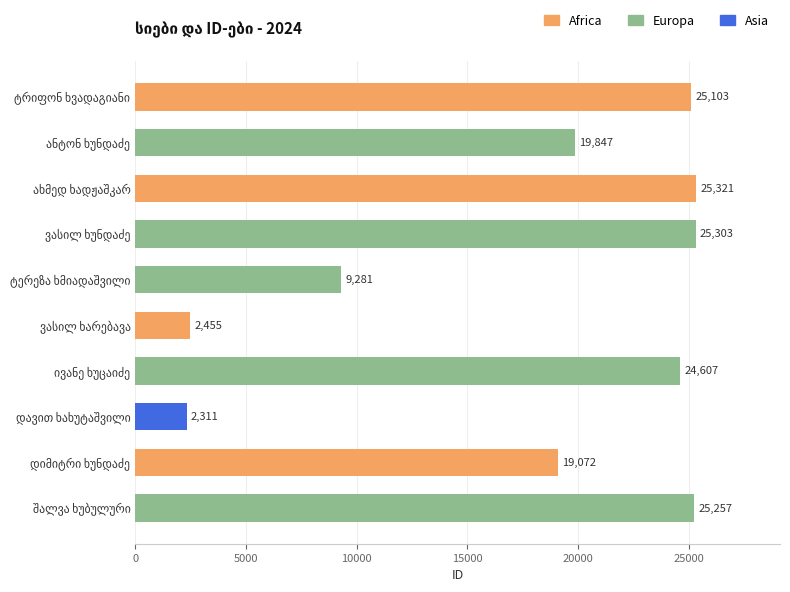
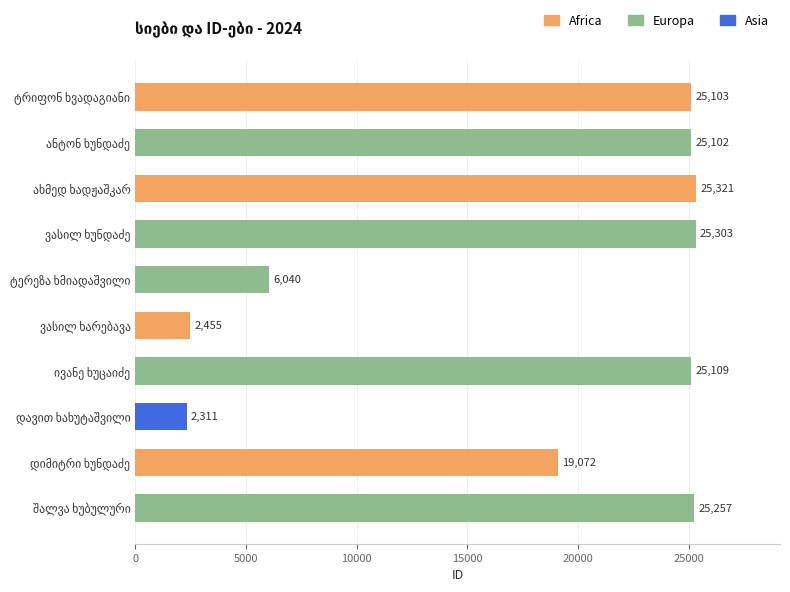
ანტონ ხუნდაძე: 19,847 -> 25,102
ტერეზა ხმიადაშვილი: 9,281 -> 6,040
ივანე ხუცაიძე: 24,607 -> 25,109
